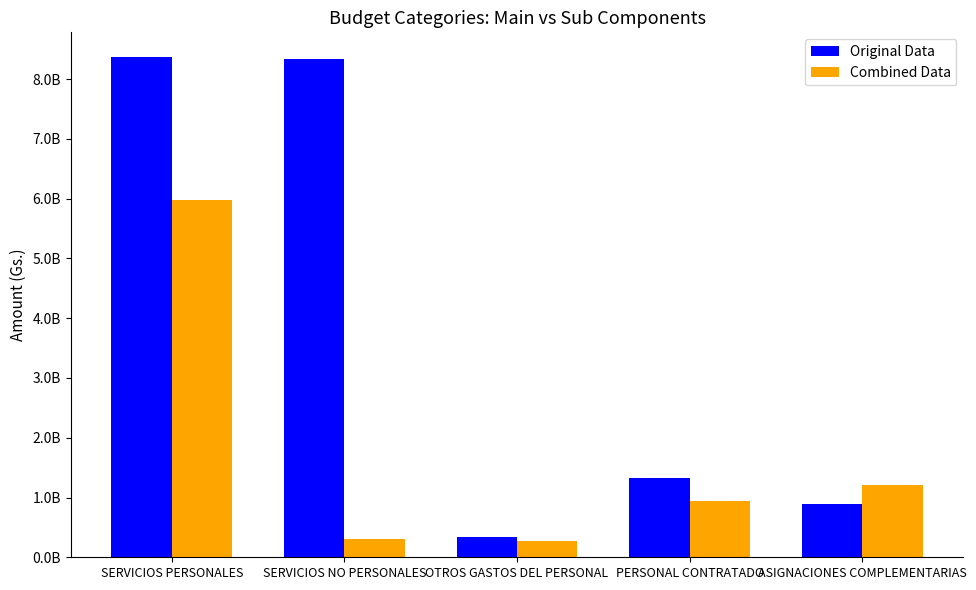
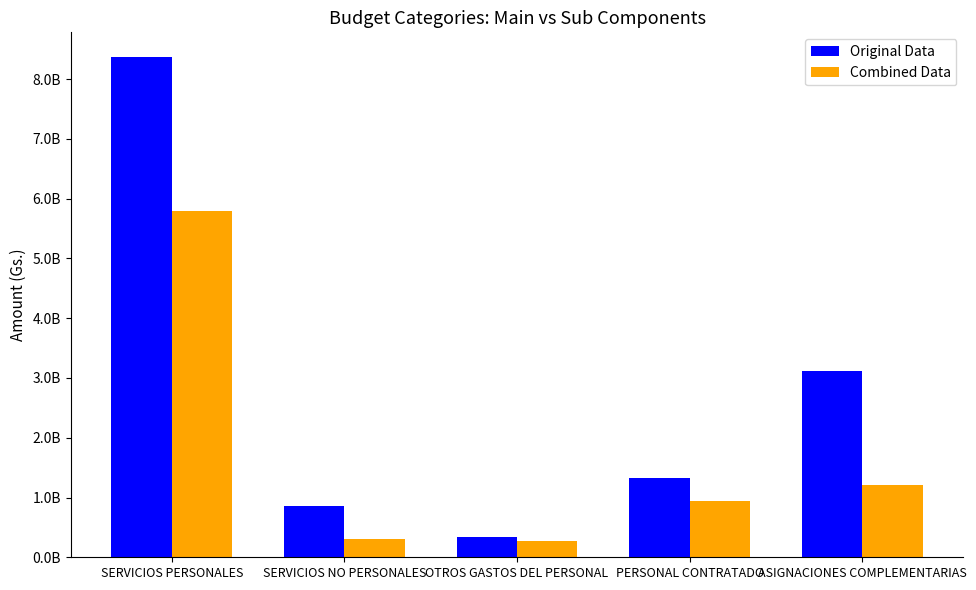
Combined Data, SERVICIOS PERSONALES: 6000000000 -> 5800000000
Original Data, SERVICIOS NO PERSONALES: 8300000000 -> 900000000
Original Data, ASIGNACIONES COMPLEMENTARIAS: 900000000 -> 3100000000
